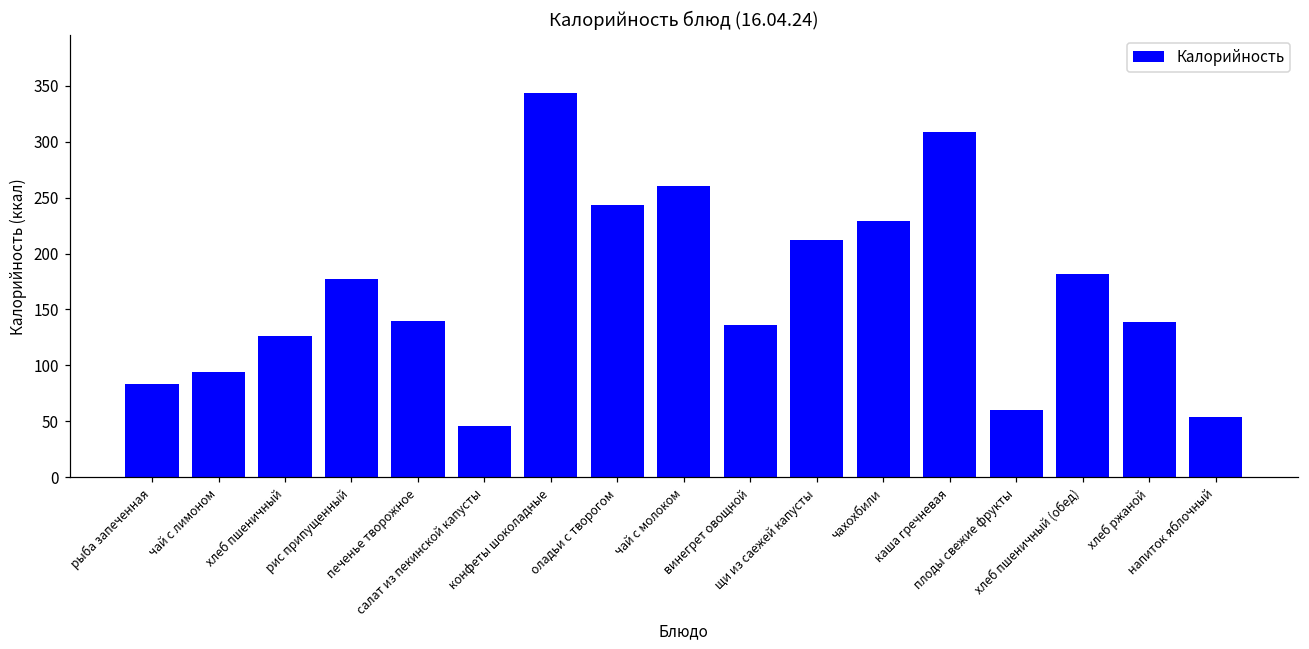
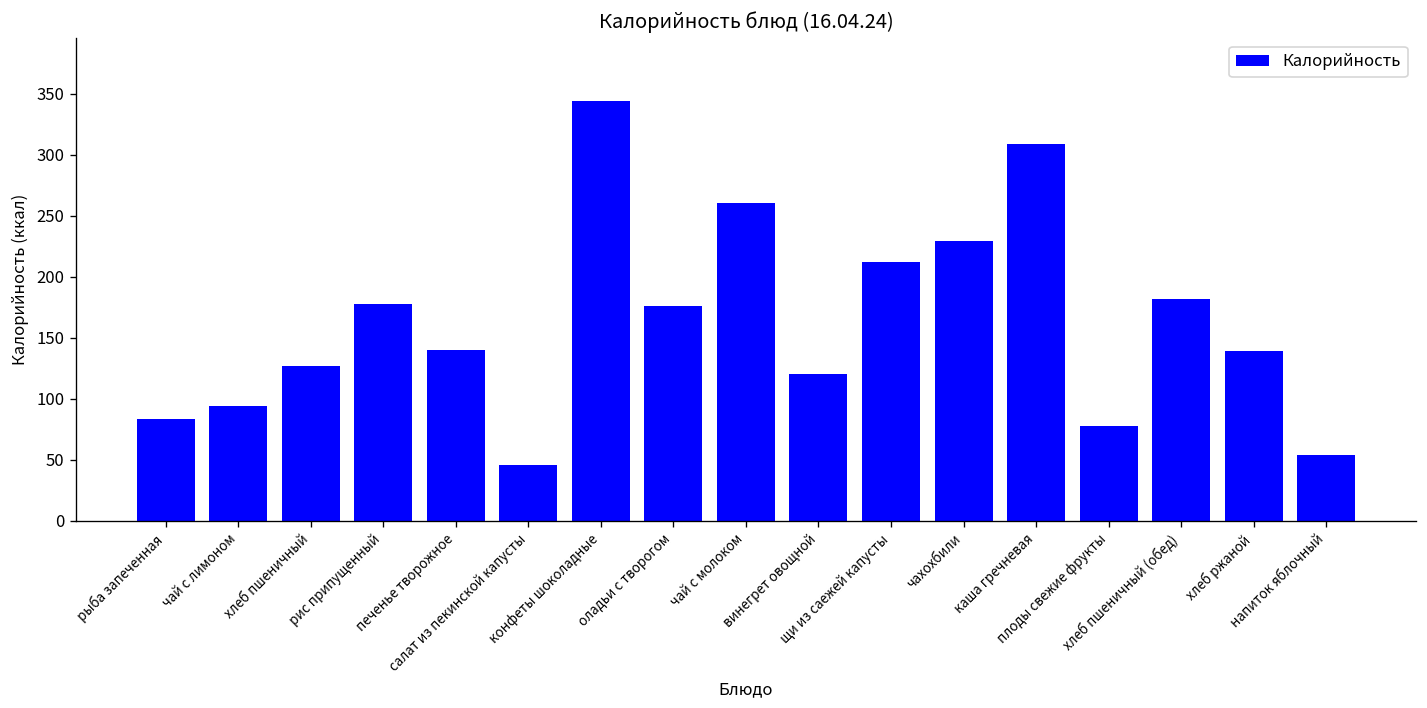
оладьи с творогом: 243 -> 176
винегрет овощной: 136 -> 120
плоды свежие фрукты: 60 -> 78
